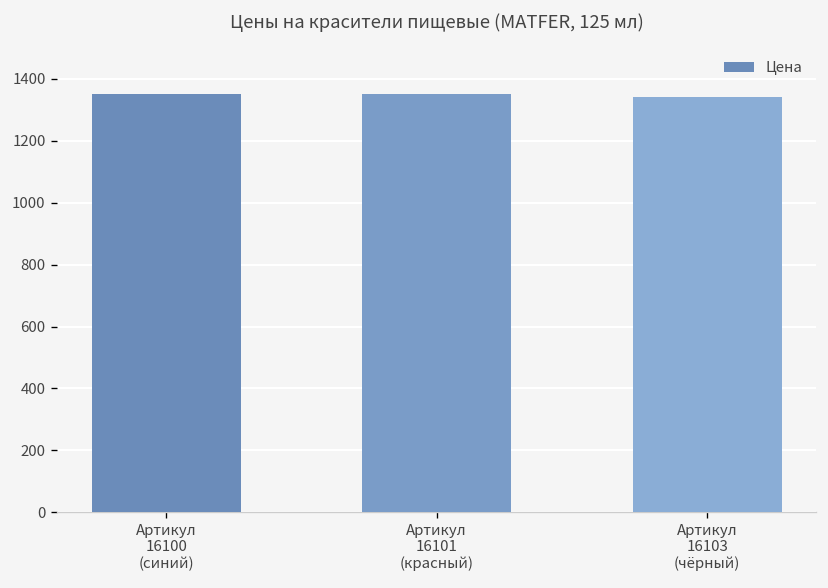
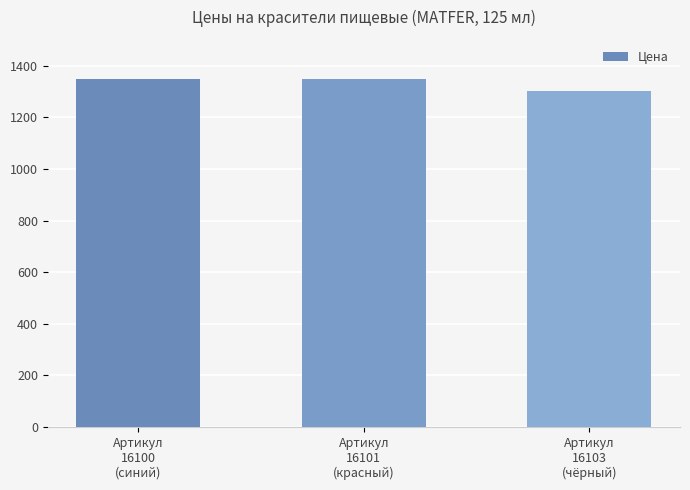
Артикул 16103 (чёрный): 1340 -> 1300
